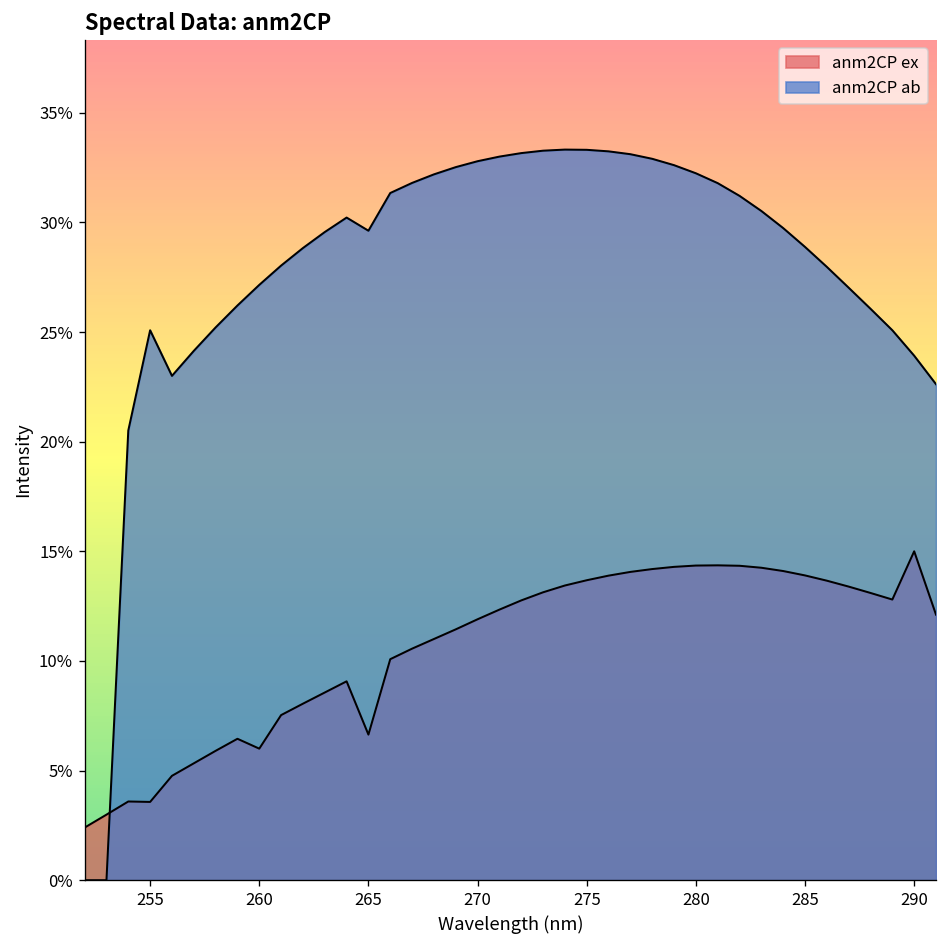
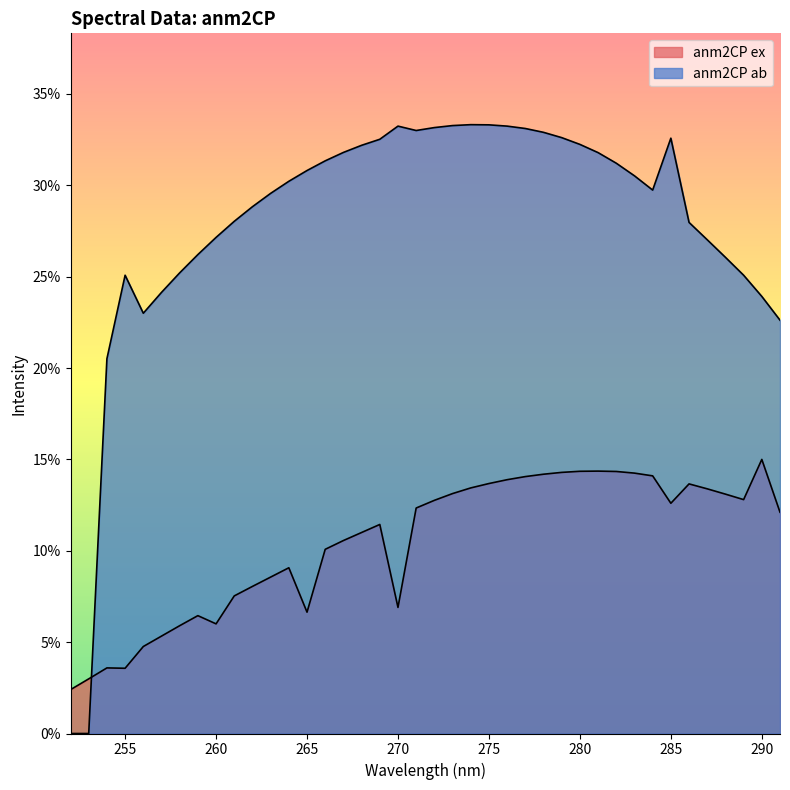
anm2CP ab, 265: 29.6% -> 30.8%
anm2CP ex, 270: 11.9% -> 6.9%
anm2CP ab, 270: 32.8% -> 33.2%
anm2CP ex, 285: 13.9% -> 12.6%
anm2CP ab, 285: 28.9% -> 32.6%
